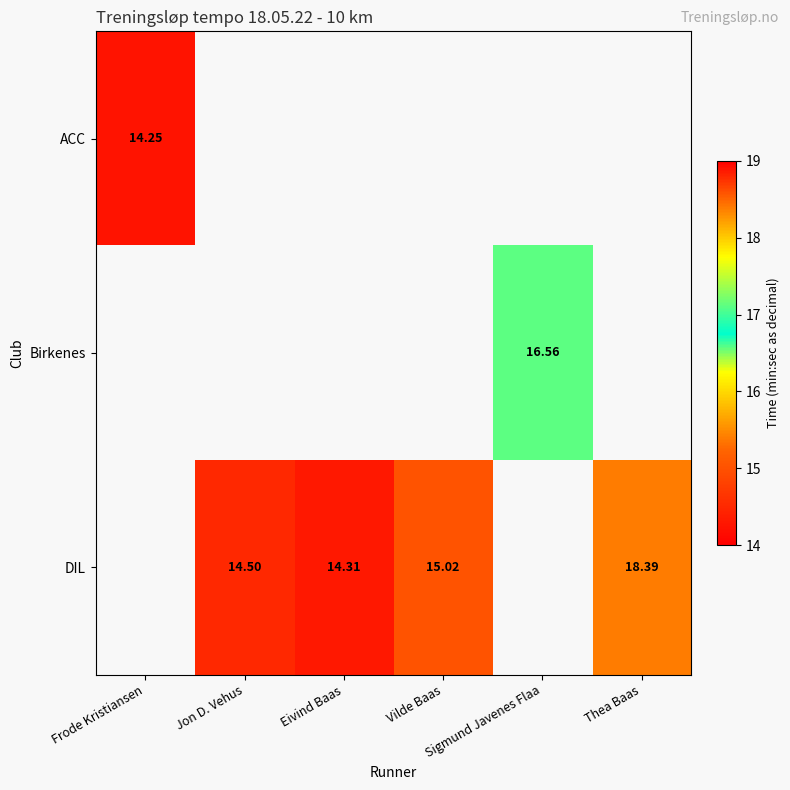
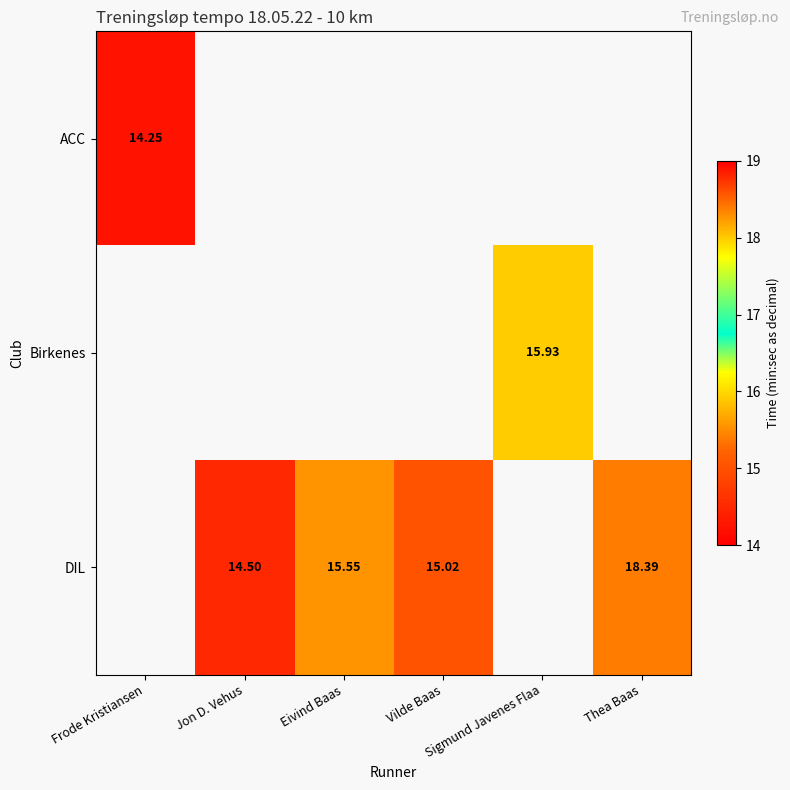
Birkenes, Sigmund Javenes Flaa: 16.56 -> 15.93
DIL, Eivind Baas: 14.31 -> 15.55
